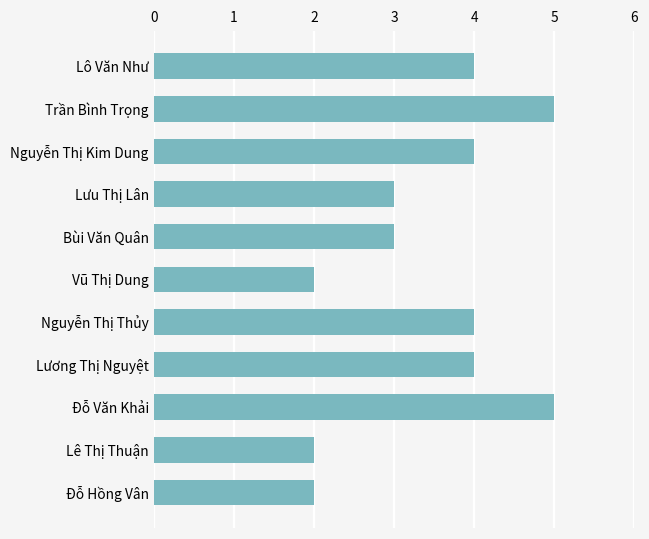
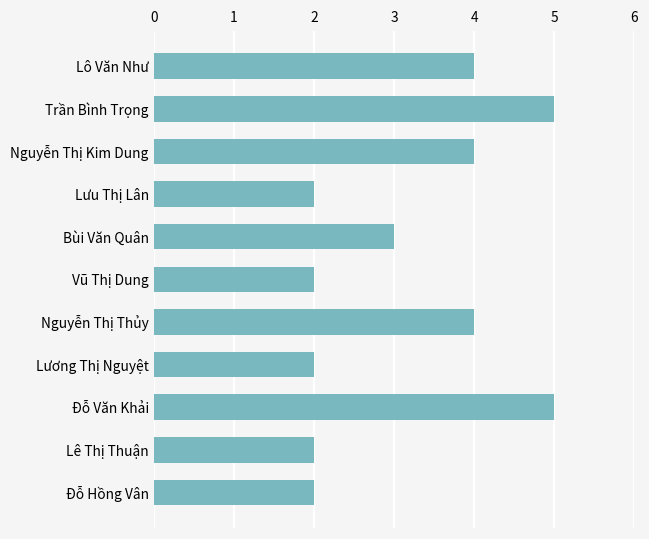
Lưu Thị Lân: 3 -> 2
Lương Thị Nguyệt: 4 -> 2
